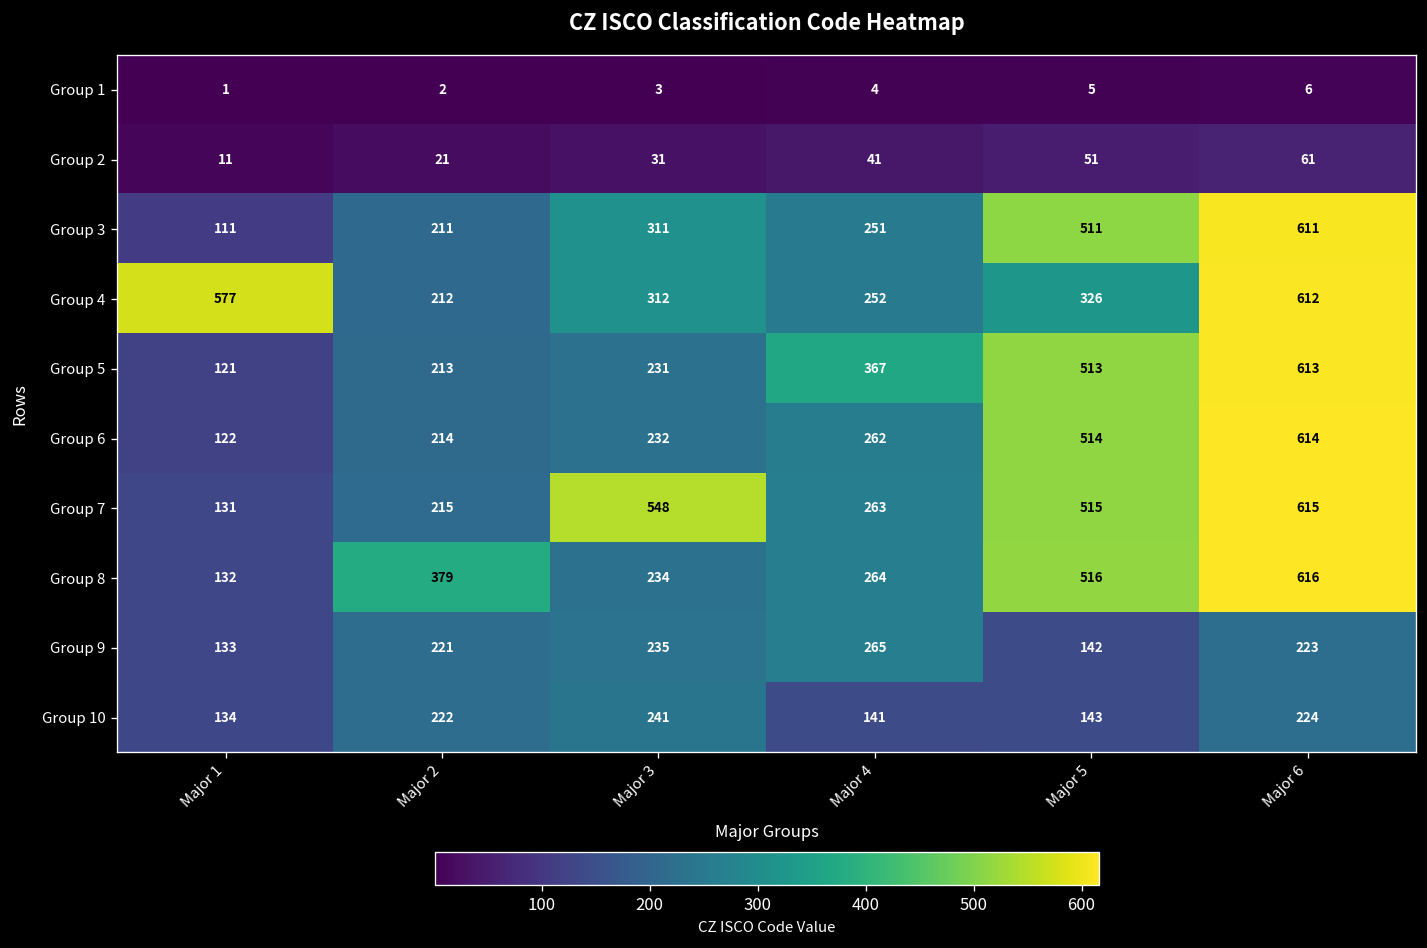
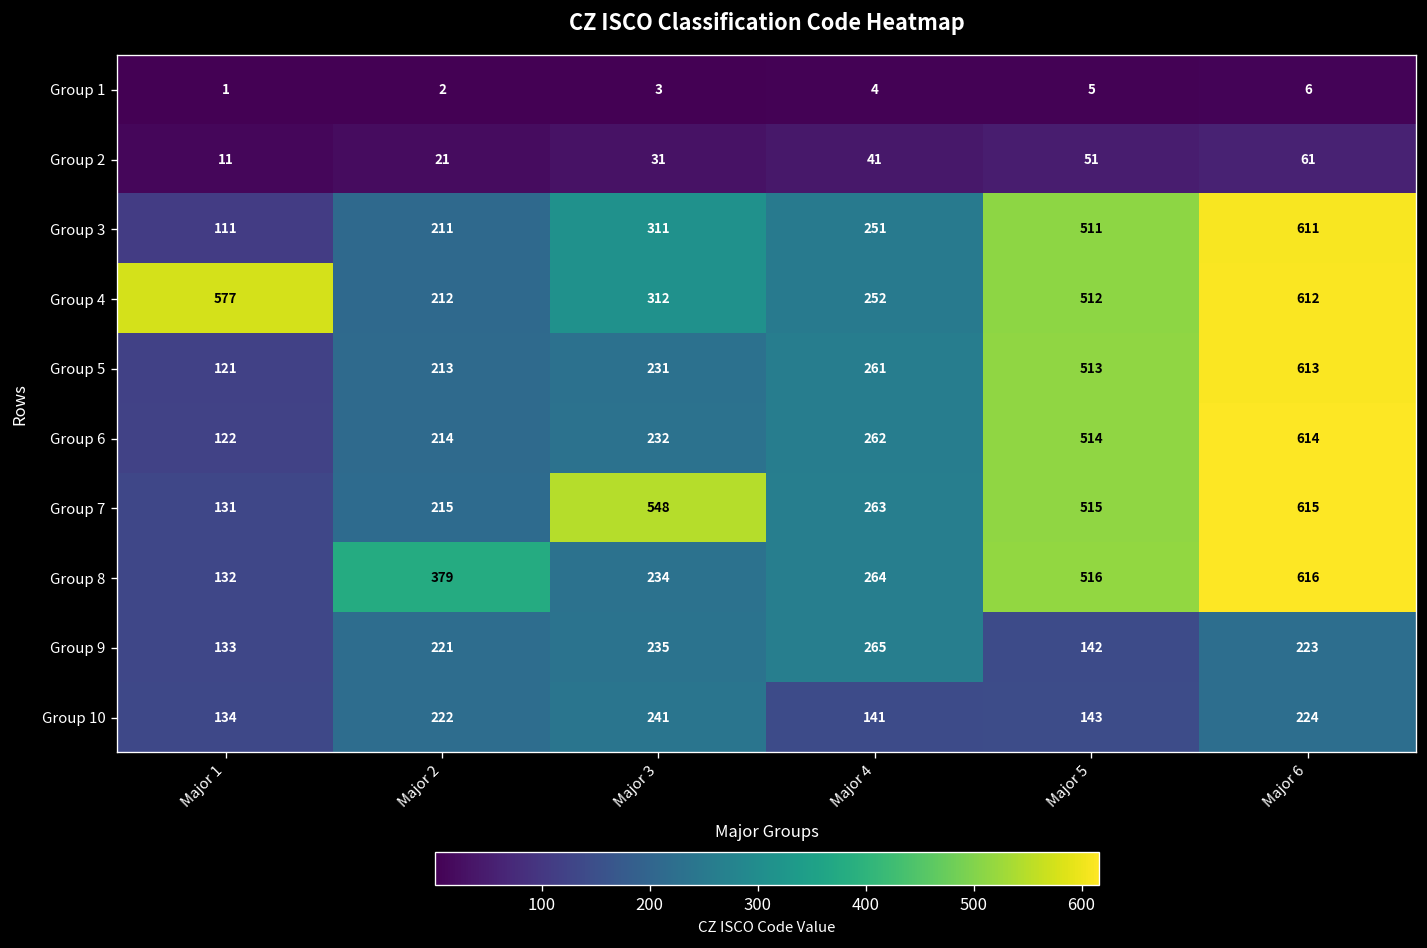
Group 4, Major 5: 326 -> 512
Group 5, Major 4: 367 -> 261
